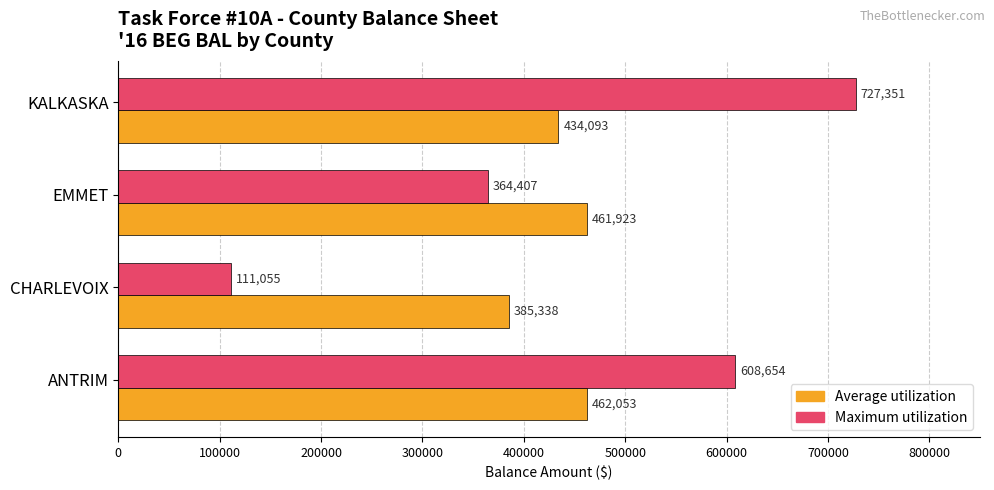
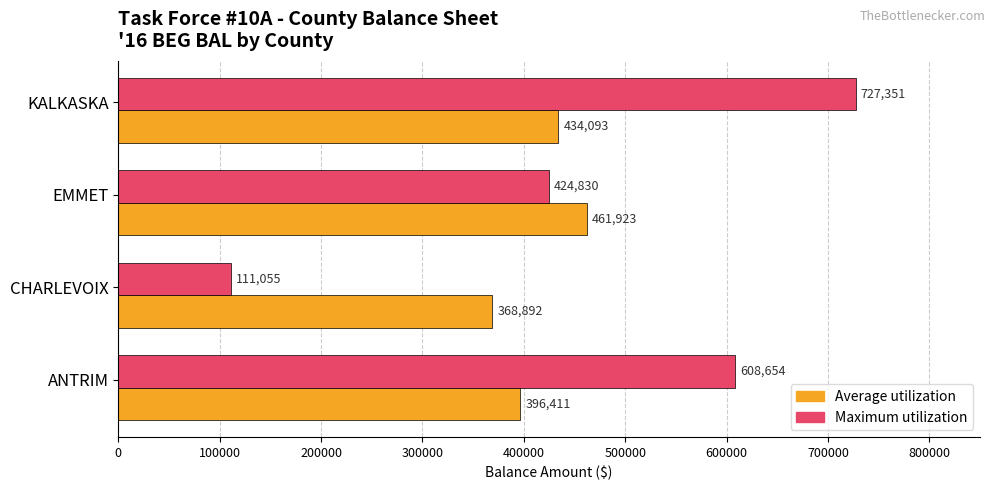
Maximum utilization, EMMET: 364,407 -> 424,830
Average utilization, CHARLEVOIX: 385,338 -> 368,892
Average utilization, ANTRIM: 462,053 -> 396,411
